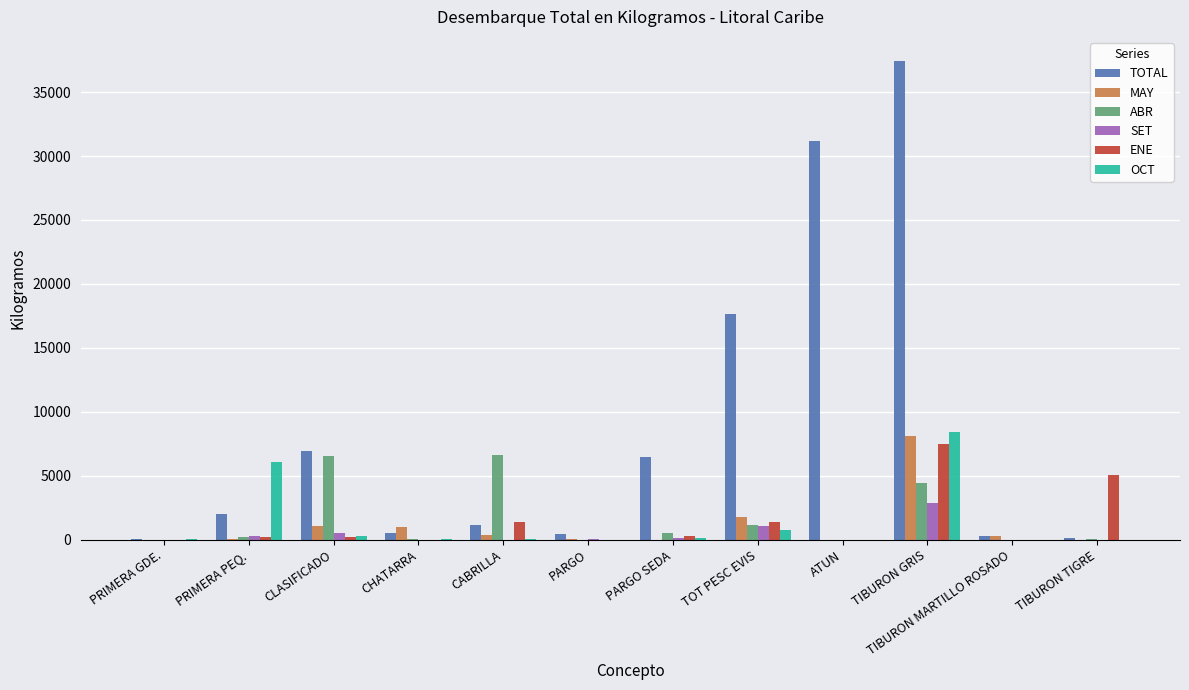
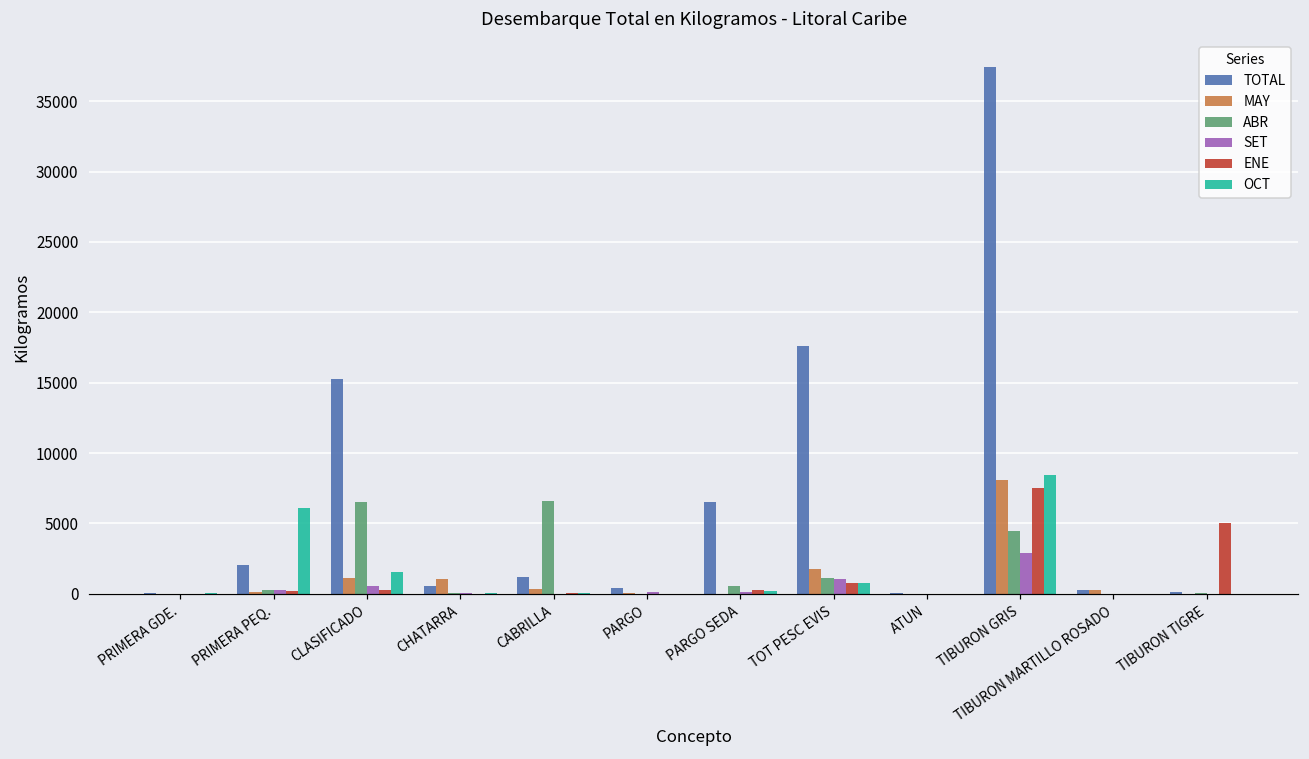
TOTAL, CLASIFICADO: 6900 -> 15200
OCT, CLASIFICADO: 300 -> 1600
ENE, CABRILLA: 1400 -> 0
ENE, TOT PESC EVIS: 1400 -> 700
TOTAL, ATUN: 31200 -> 0
